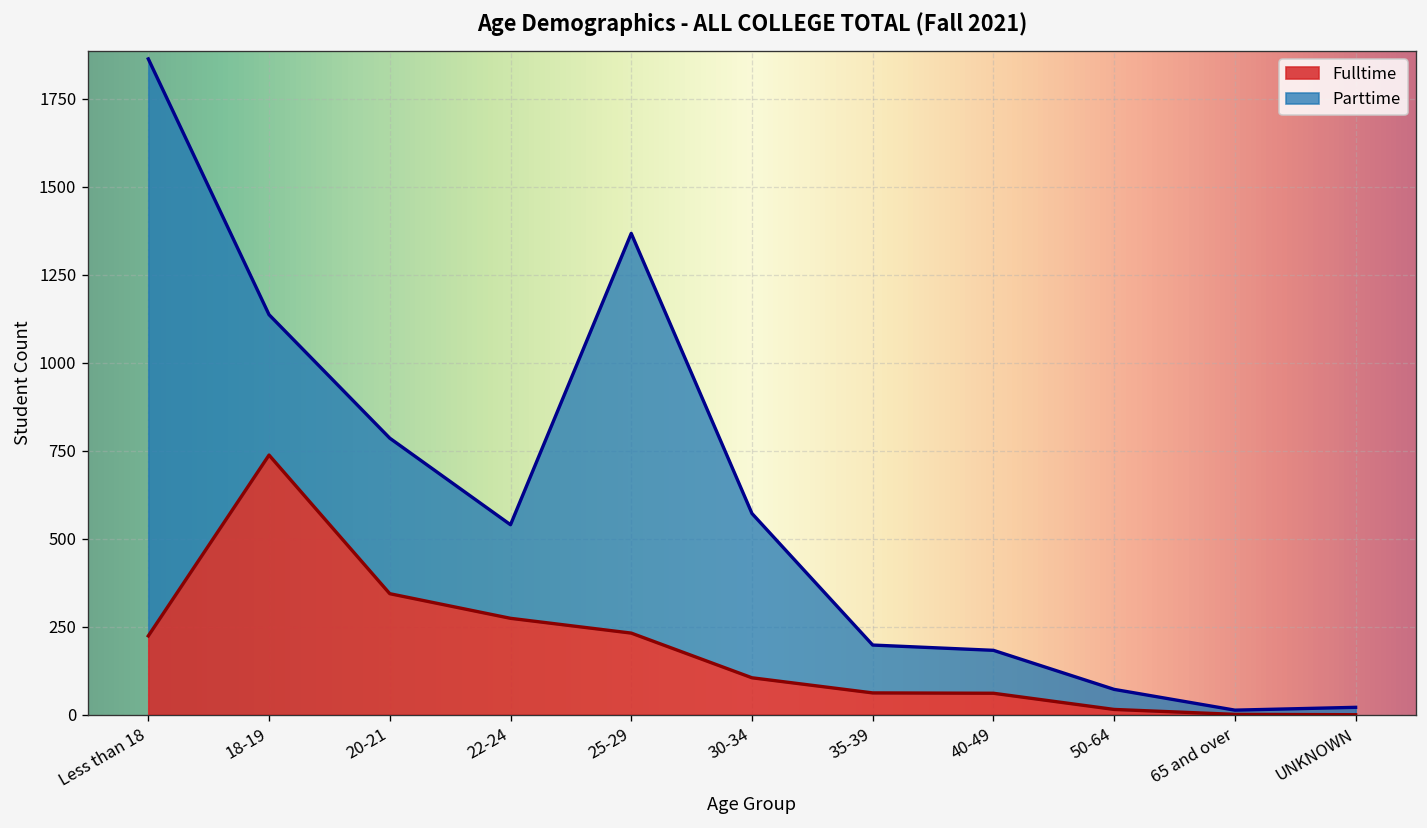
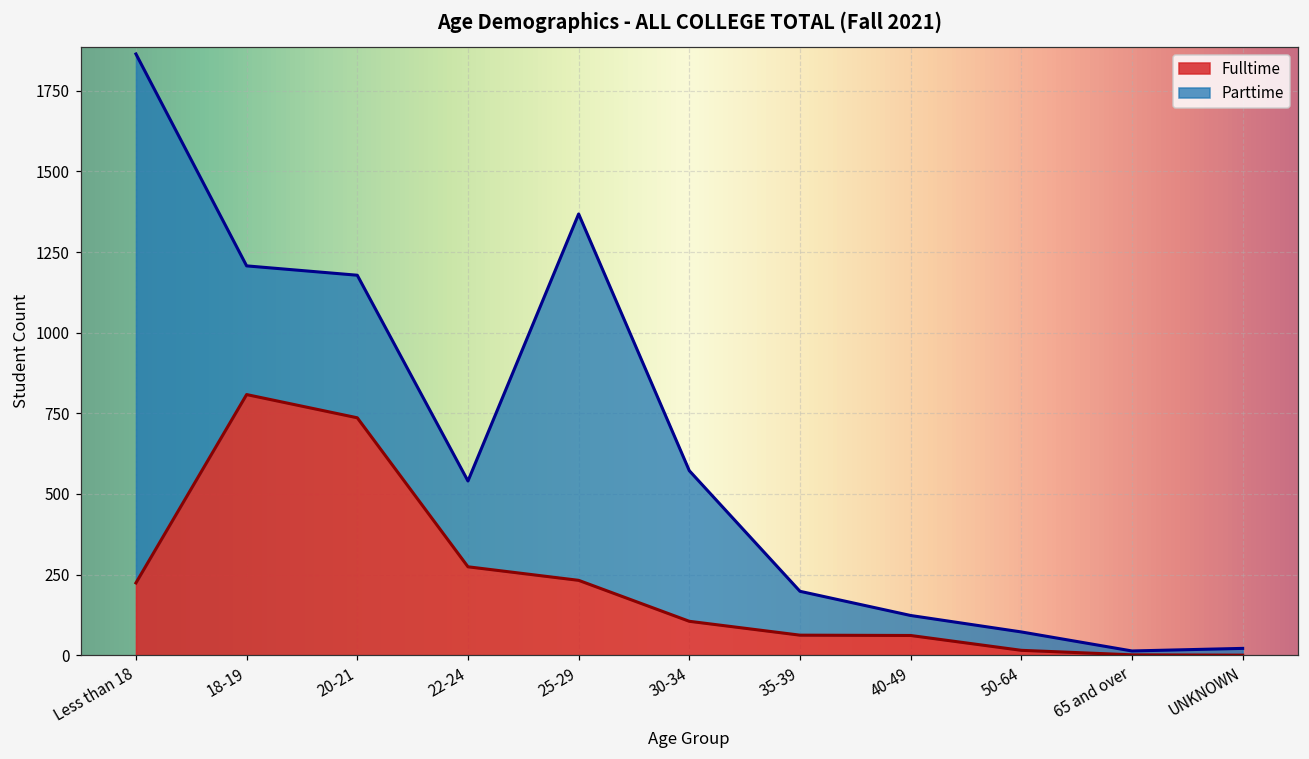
Fulltime, 18-19: 740 -> 810
Fulltime, 20-21: 340 -> 740
Parttime, 40-49: 120 -> 60
